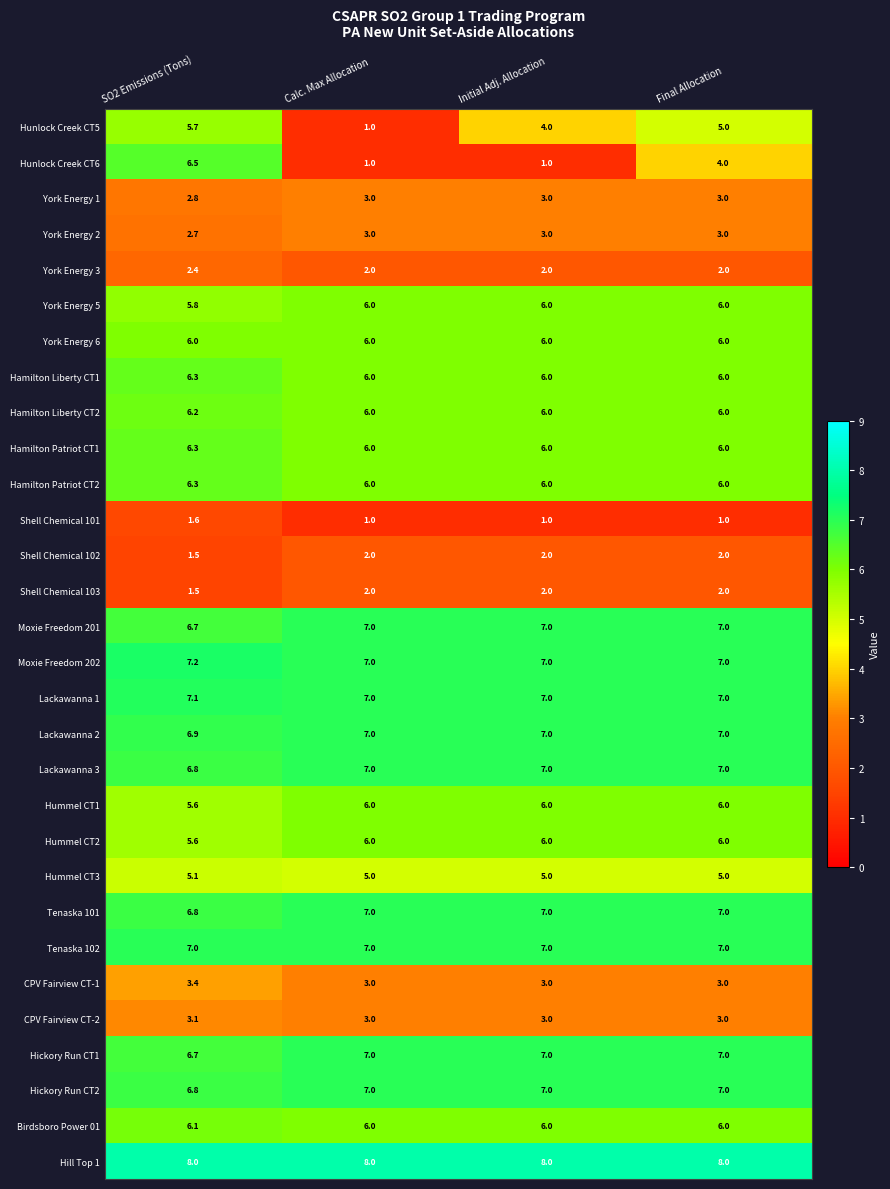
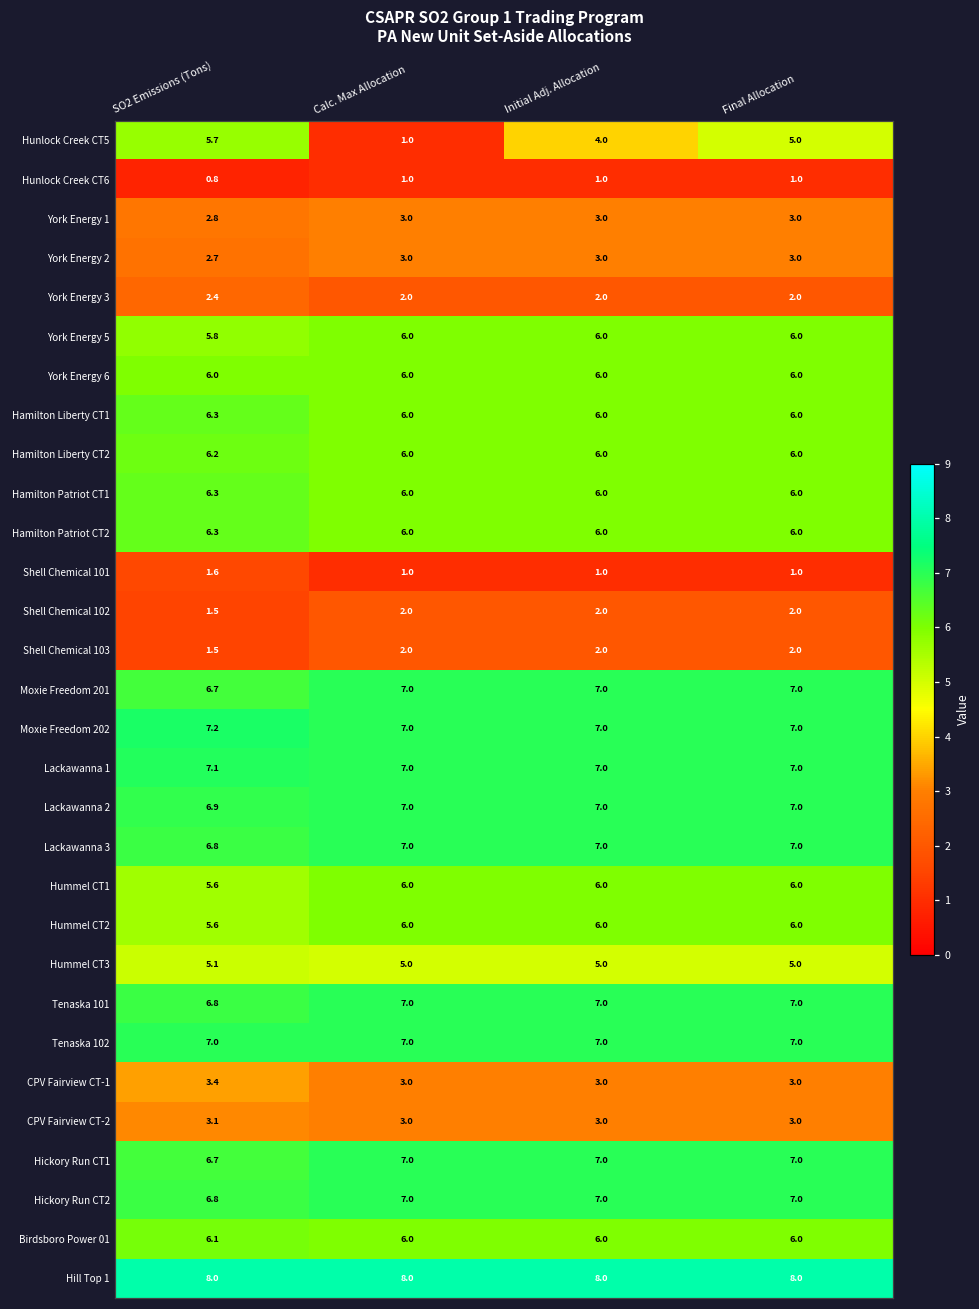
Hunlock Creek CT6, SO2 Emissions (Tons): 6.5 -> 0.8
Hunlock Creek CT6, Final Allocation: 4.0 -> 1.0
